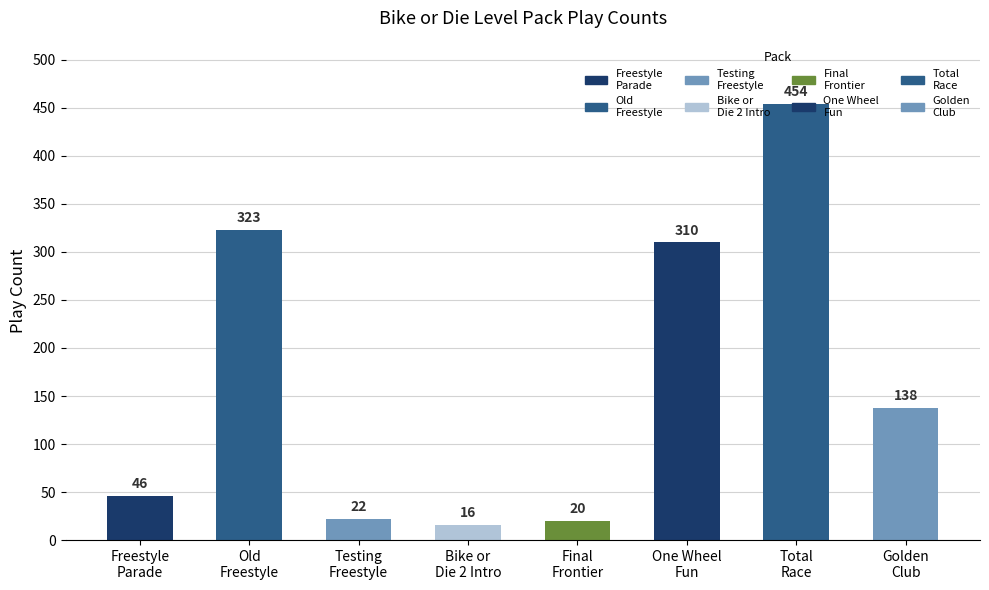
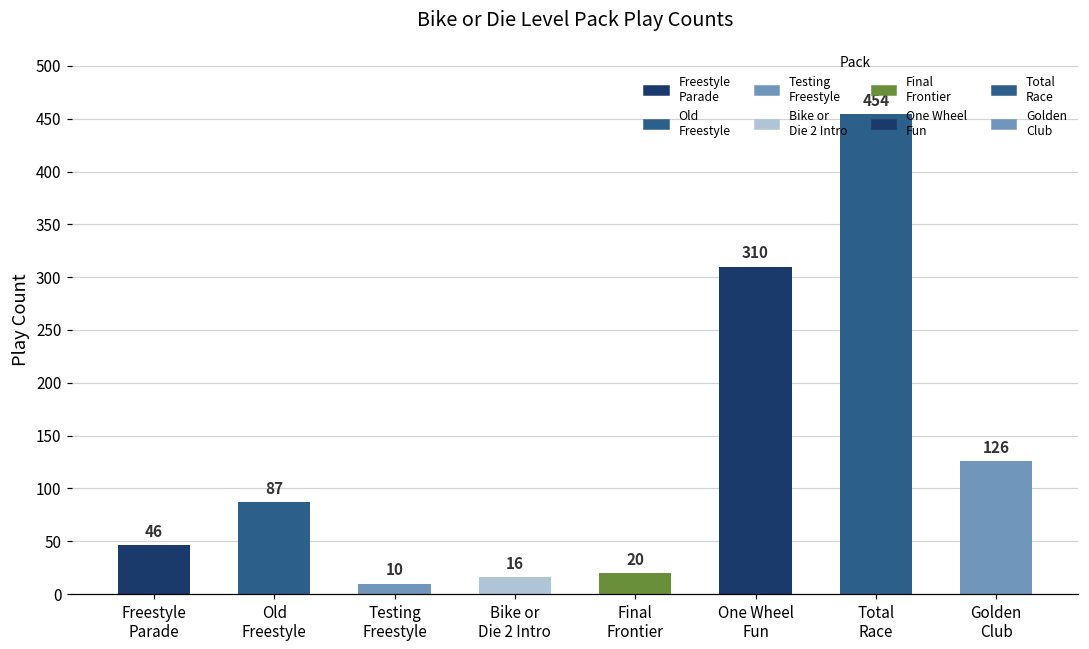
Old Freestyle: 323 -> 87
Testing Freestyle: 22 -> 10
Golden Club: 138 -> 126
